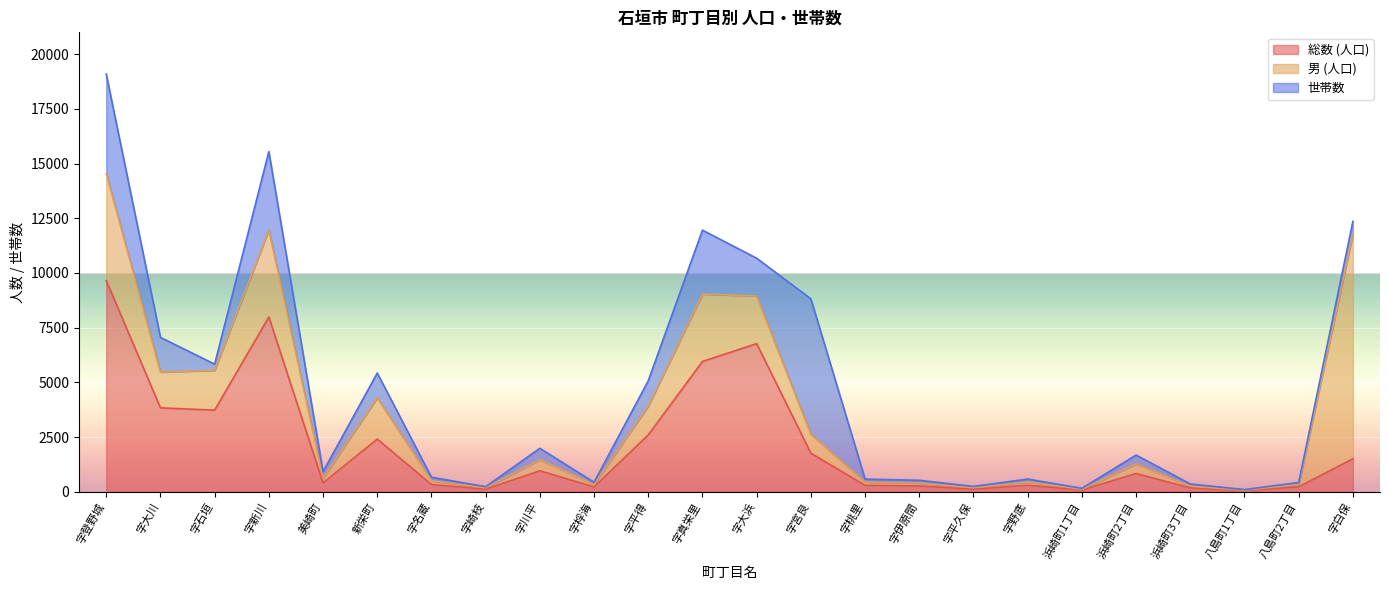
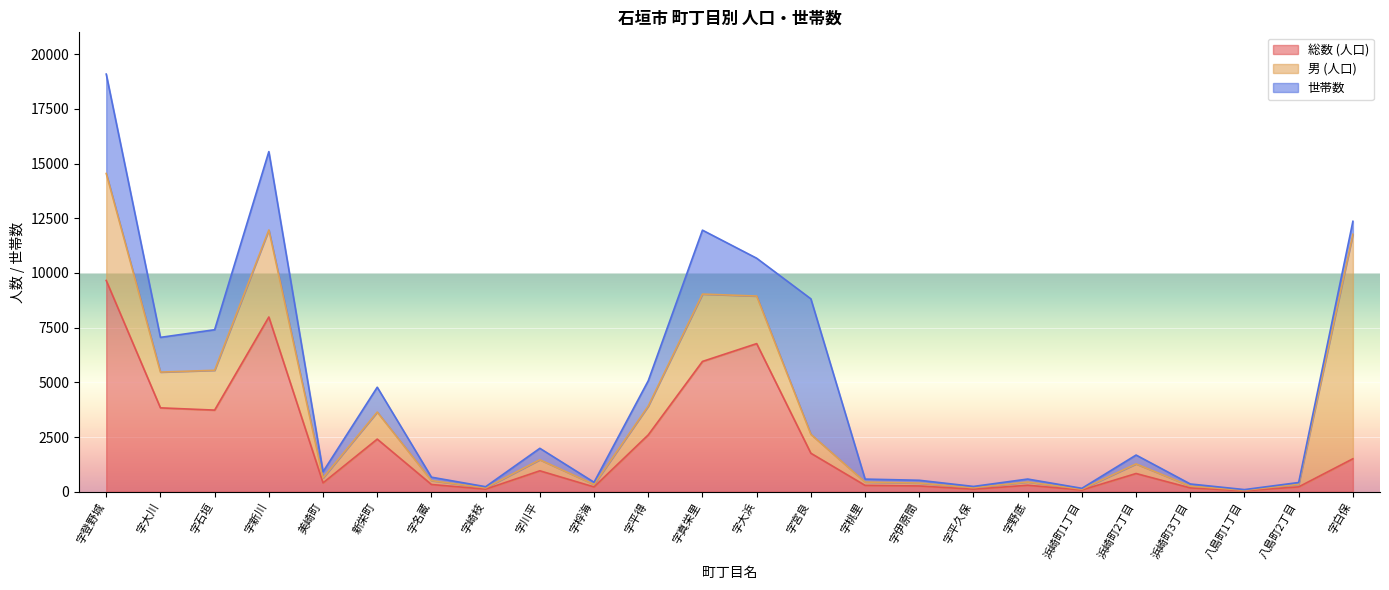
世帯数, 字石垣: 300 -> 1900
男 (人口), 新栄町: 1900 -> 1200
